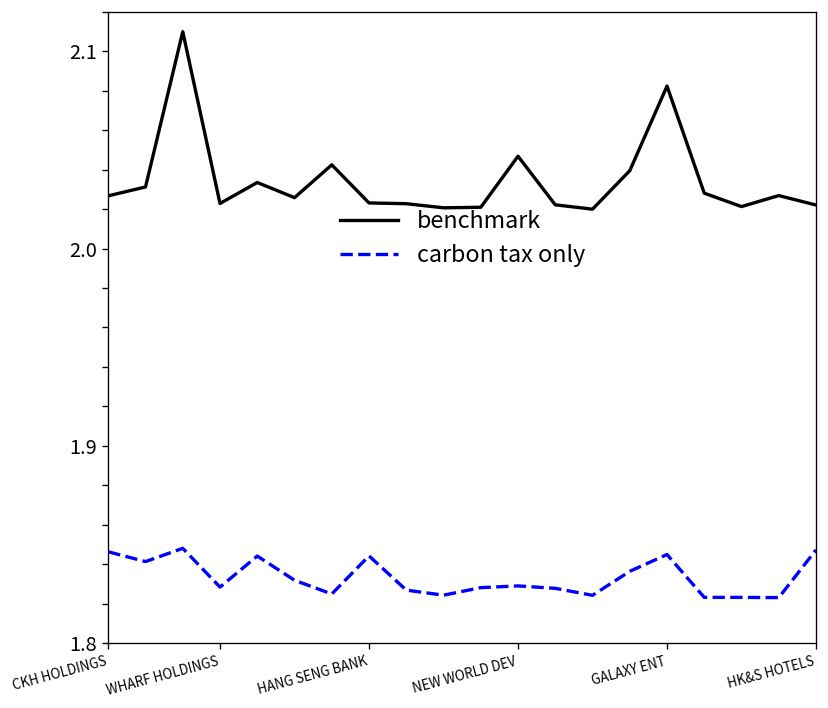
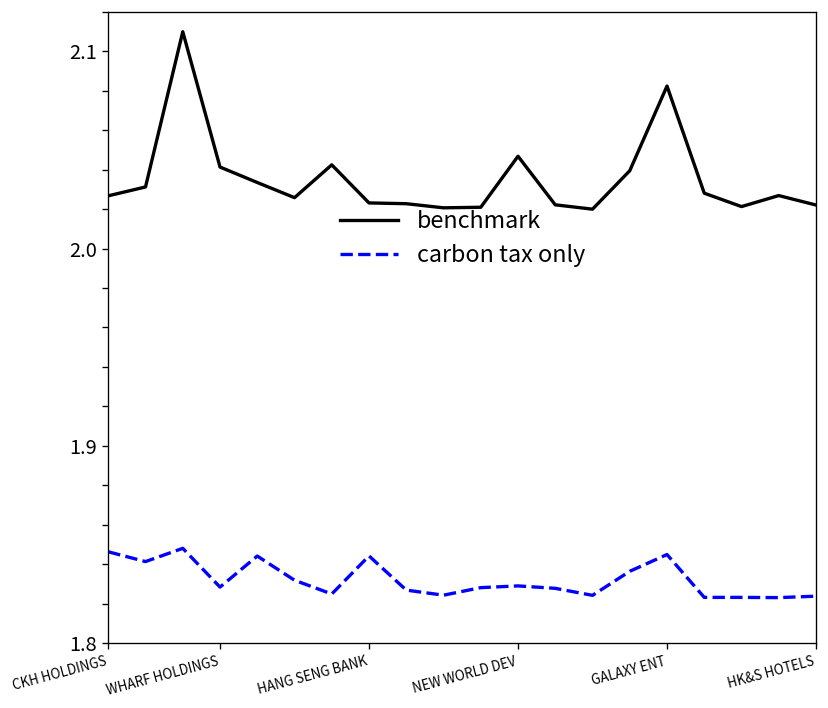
benchmark, WHARF HOLDINGS: 2.023 -> 2.041
carbon tax only, HK&S HOTELS: 1.847 -> 1.824
